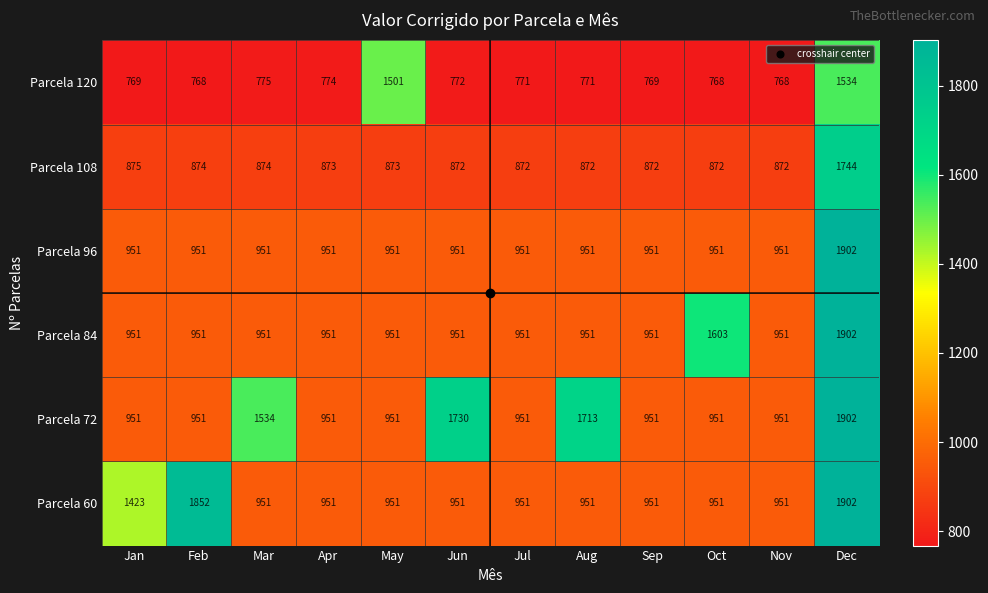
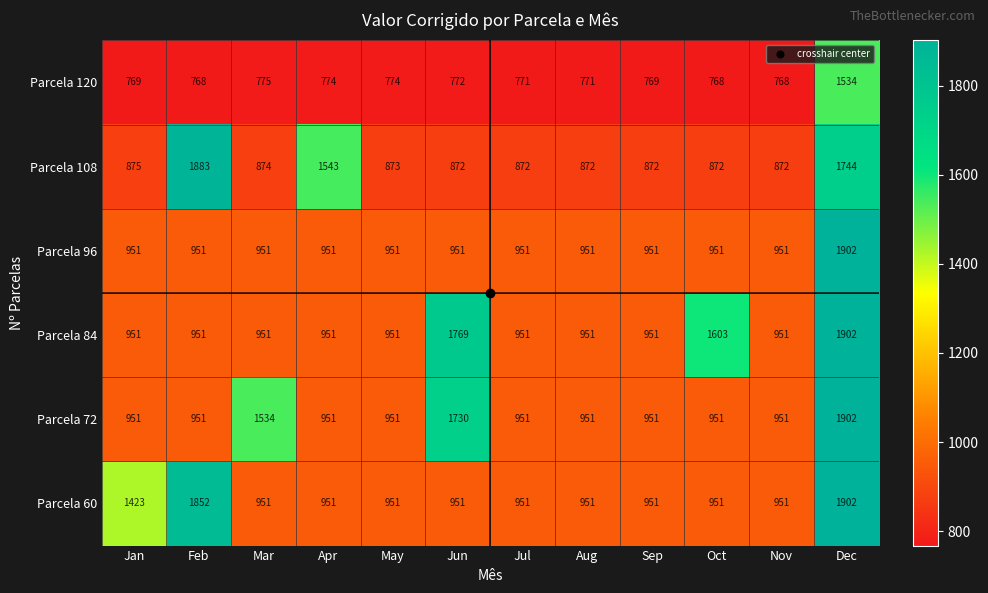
Parcela 120, May: 1501 -> 774
Parcela 108, Feb: 874 -> 1883
Parcela 108, Apr: 873 -> 1543
Parcela 84, Jun: 951 -> 1769
Parcela 72, Aug: 1713 -> 951
